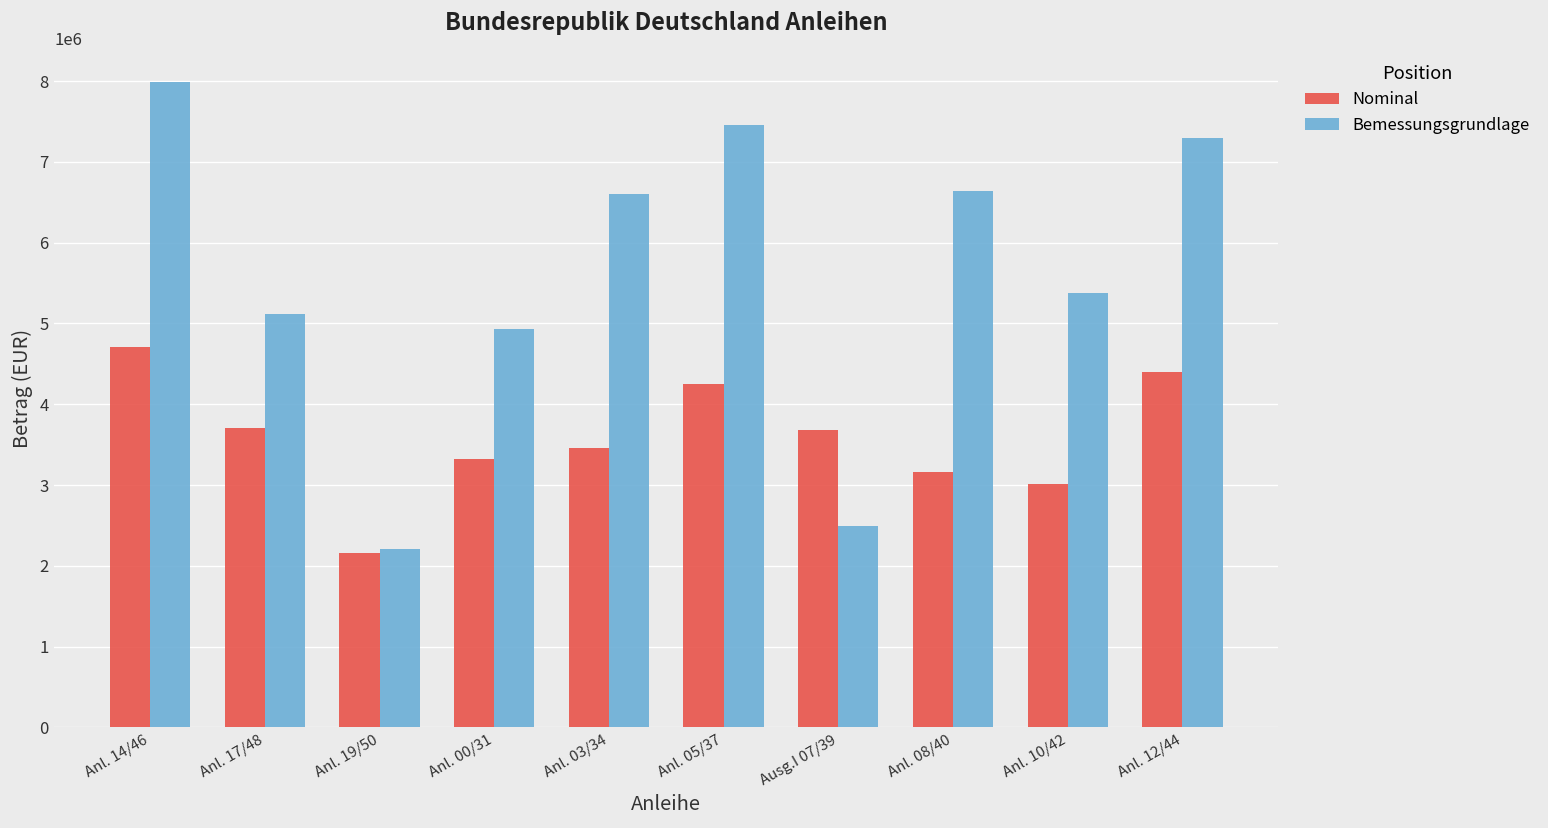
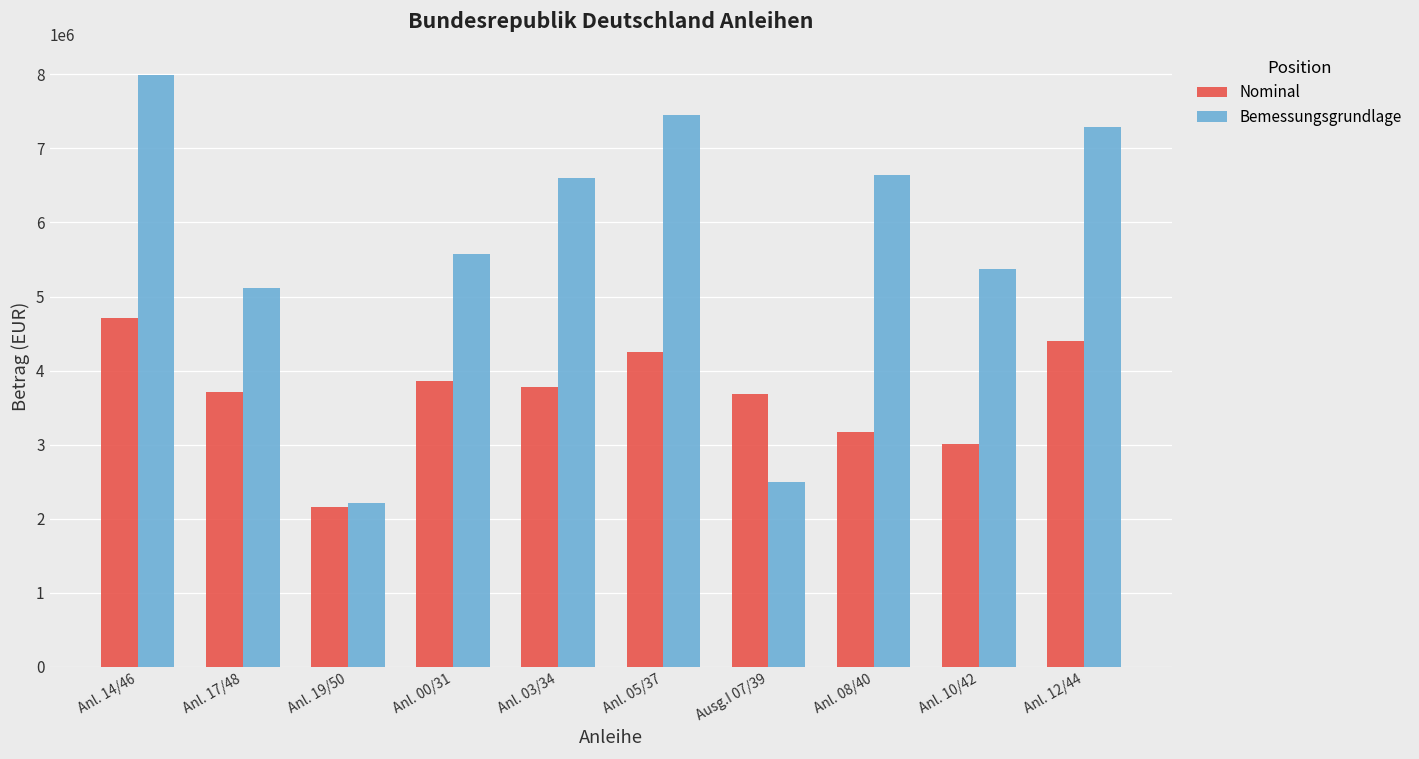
Nominal, Anl. 00/31: 3300000 -> 3900000
Bemessungsgrundlage, Anl. 00/31: 4900000 -> 5600000
Nominal, Anl. 03/34: 3500000 -> 3800000
